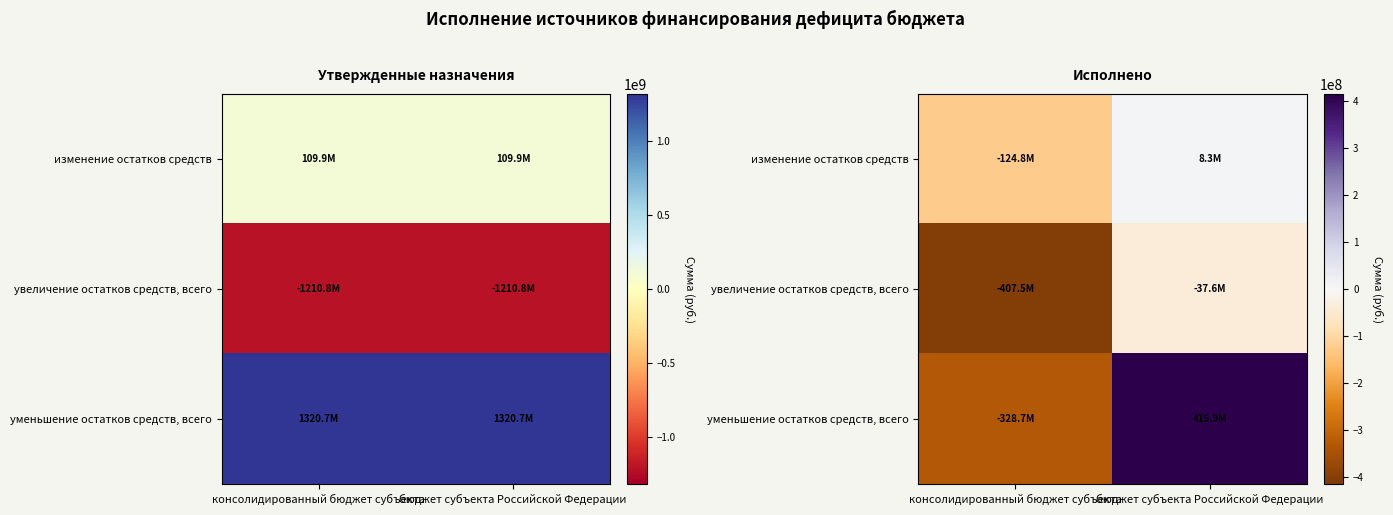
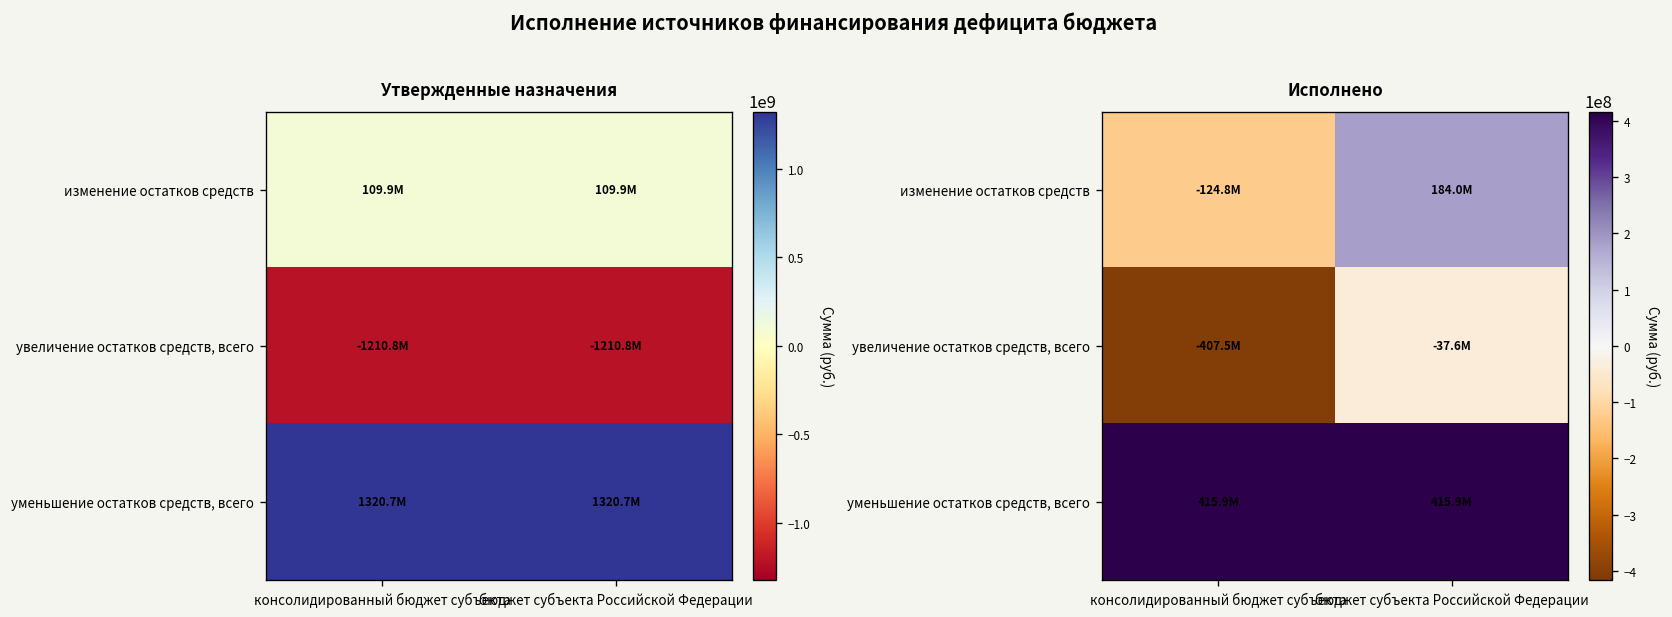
Исполнено, изменение остатков средств, бюджет субъекта Российской Федерации: 8.3M -> 184.0M
Исполнено, уменьшение остатков средств, всего, консолидированный бюджет субъекта: -328.7M -> 415.9M
